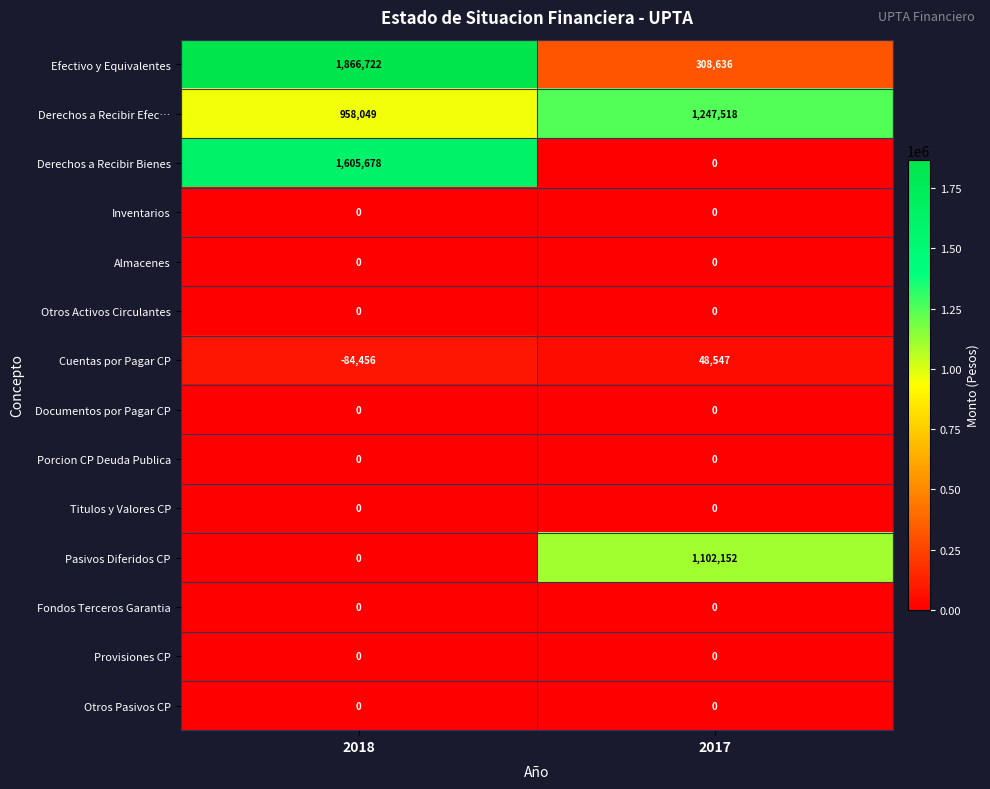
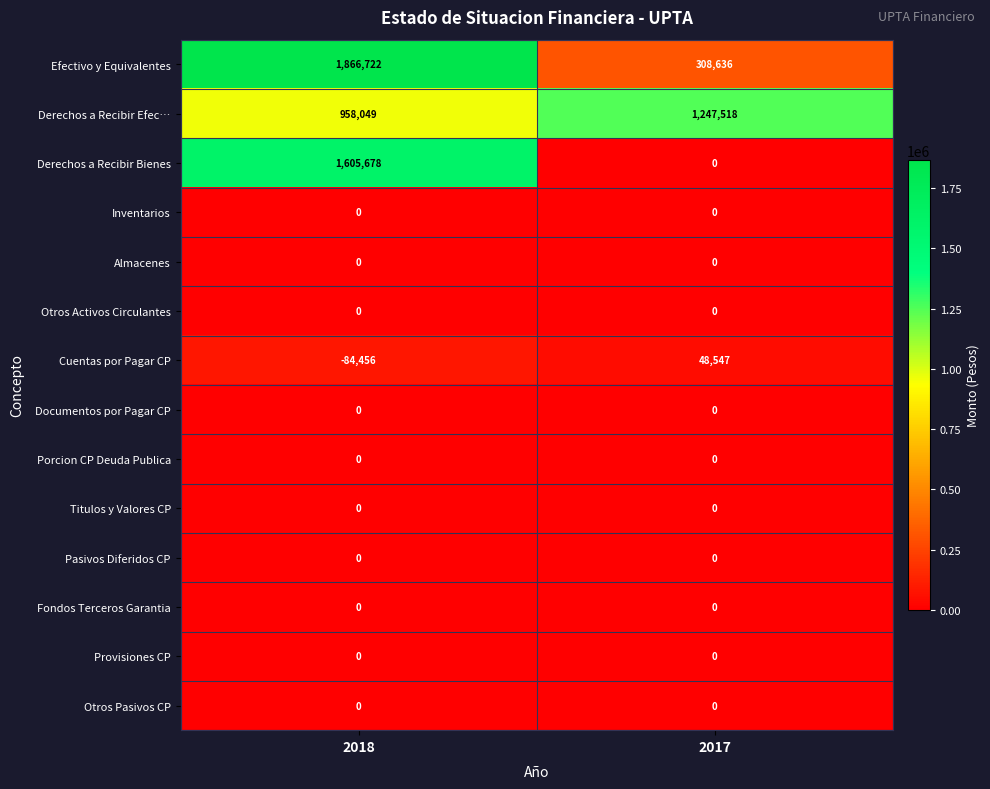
Pasivos Diferidos CP, 2017: 1,102,152 -> 0
